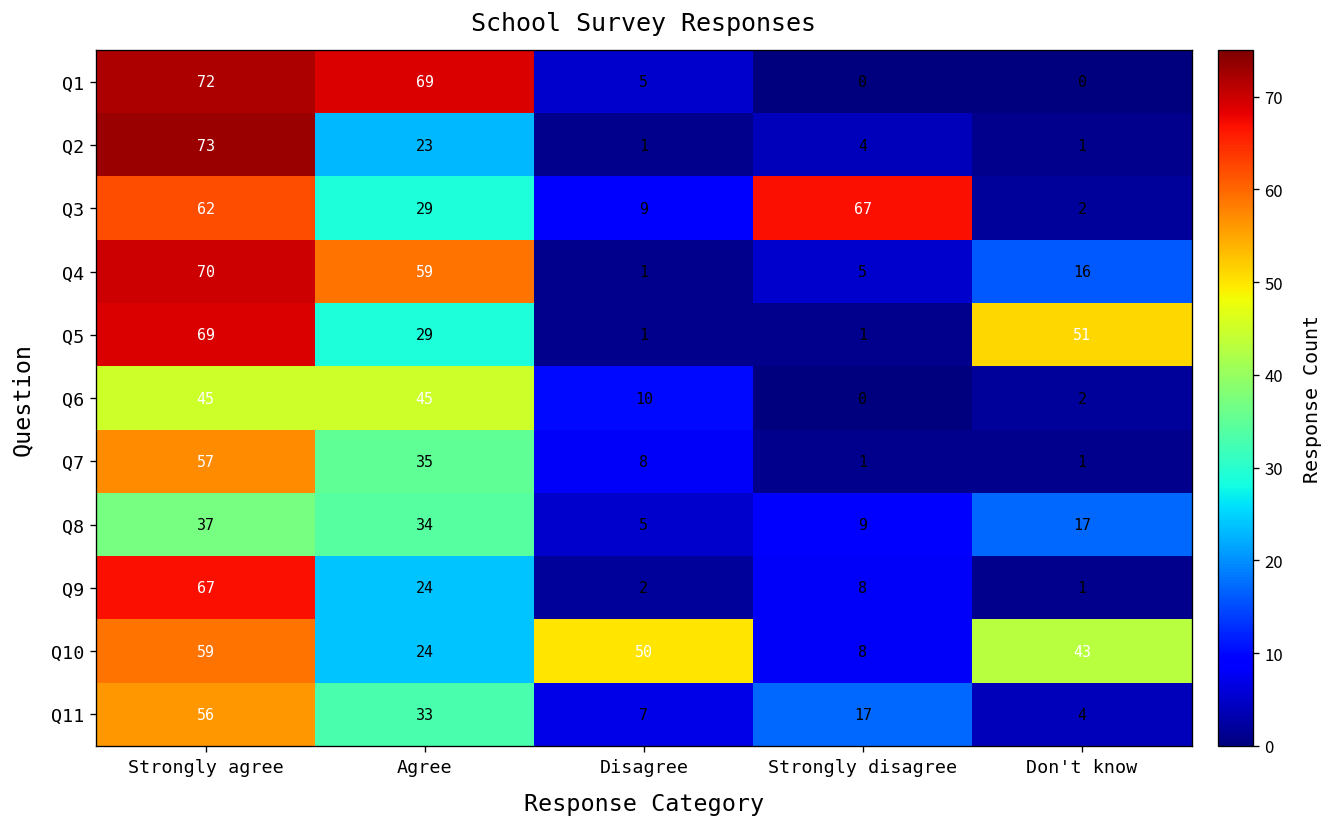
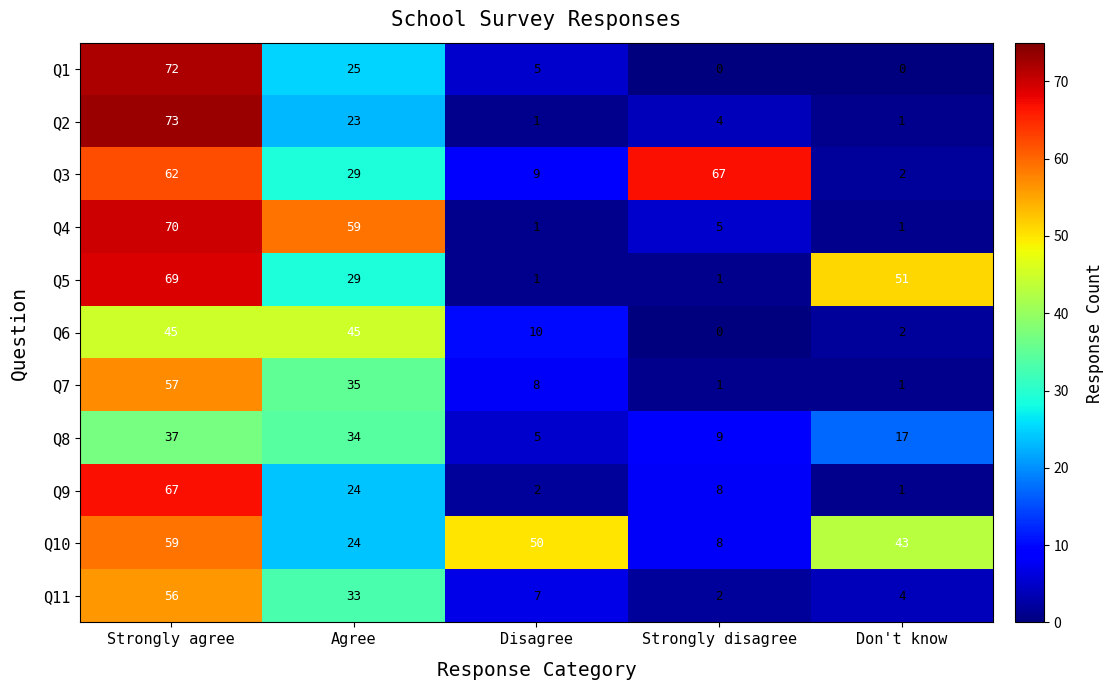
Q1, Agree: 69 -> 25
Q4, Don't know: 16 -> 1
Q11, Strongly disagree: 17 -> 2
